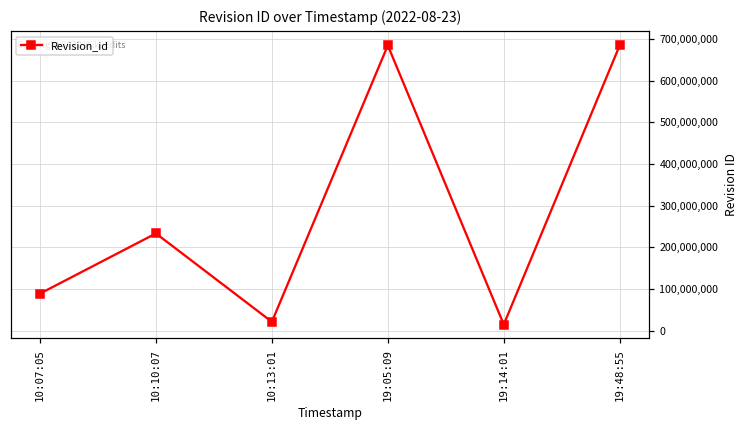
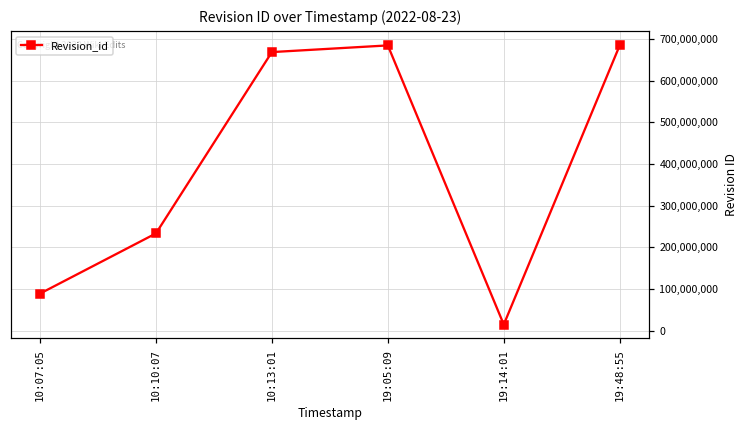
10:13:01: 20,000,000 -> 670,000,000
